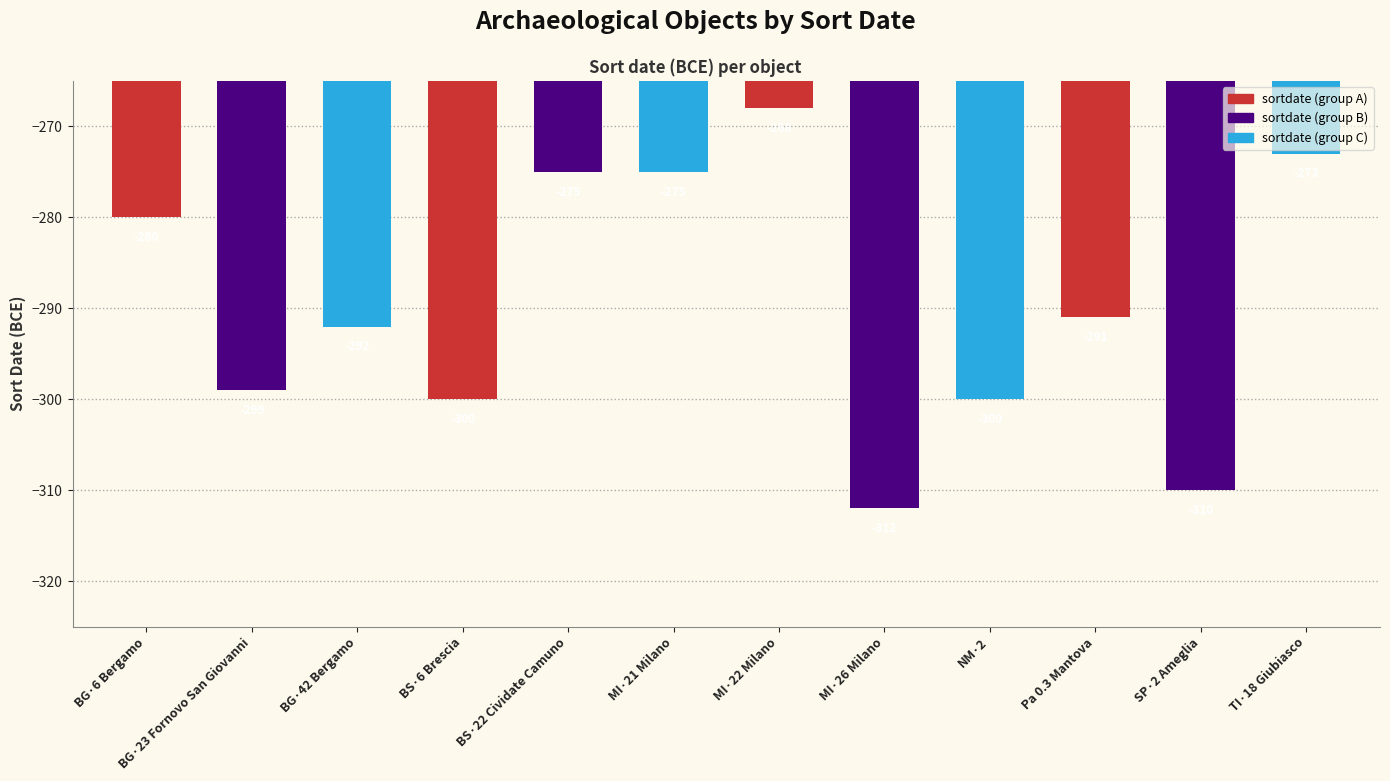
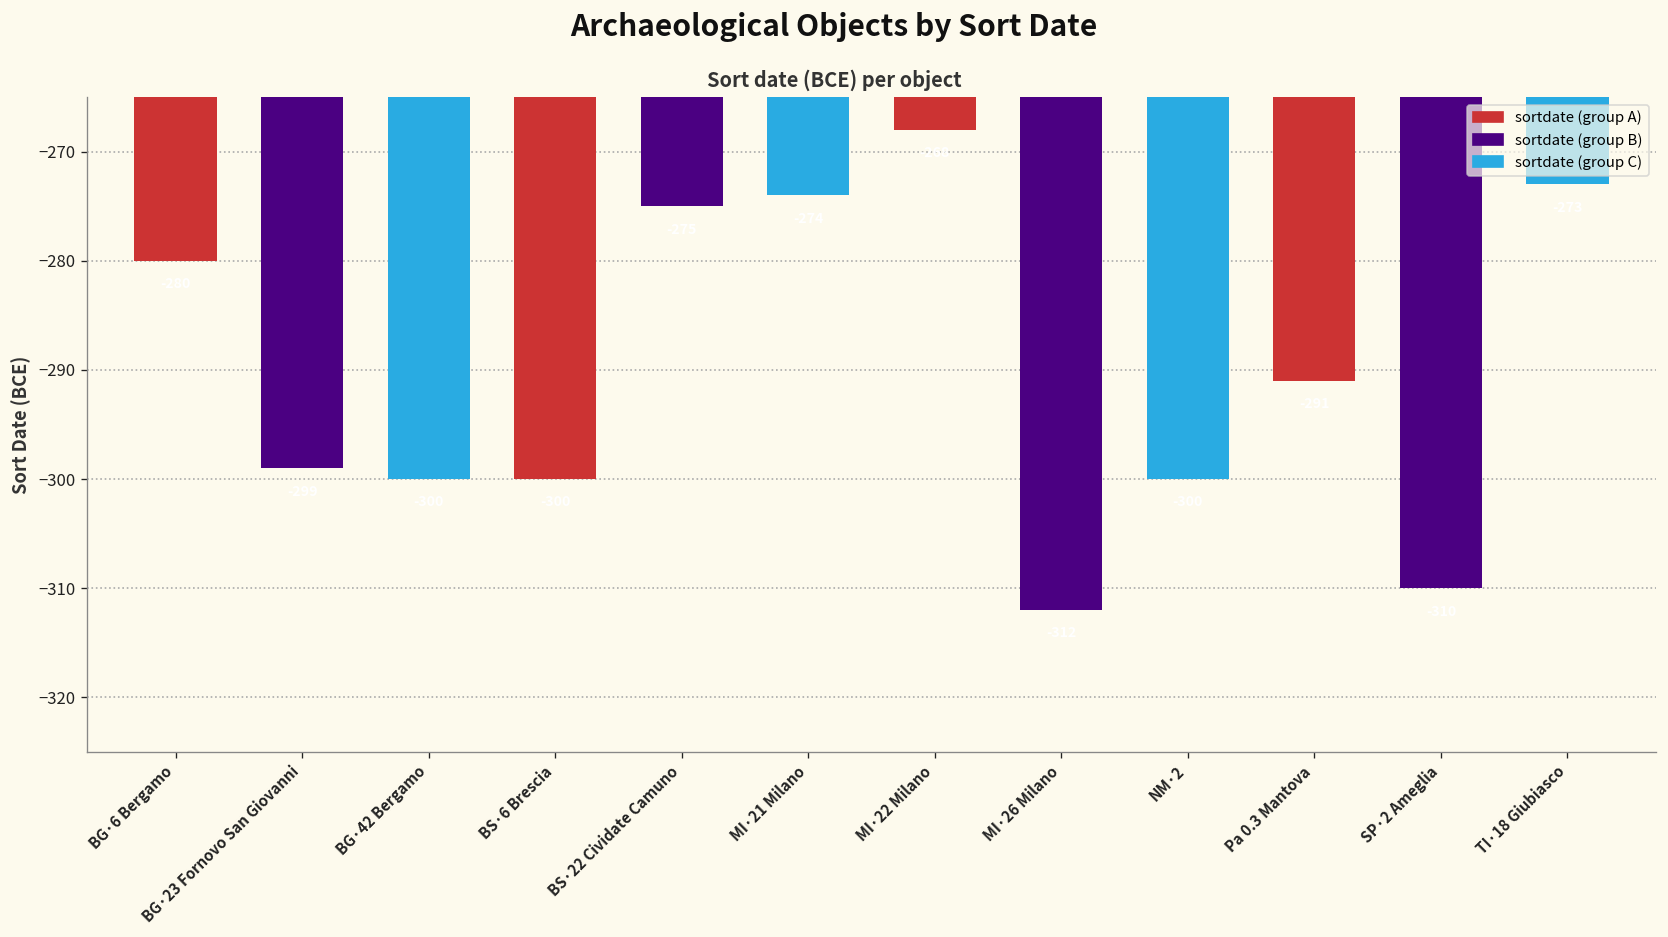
BG·42 Bergamo: -292 -> -300
MI·21 Milano: -275 -> -274
